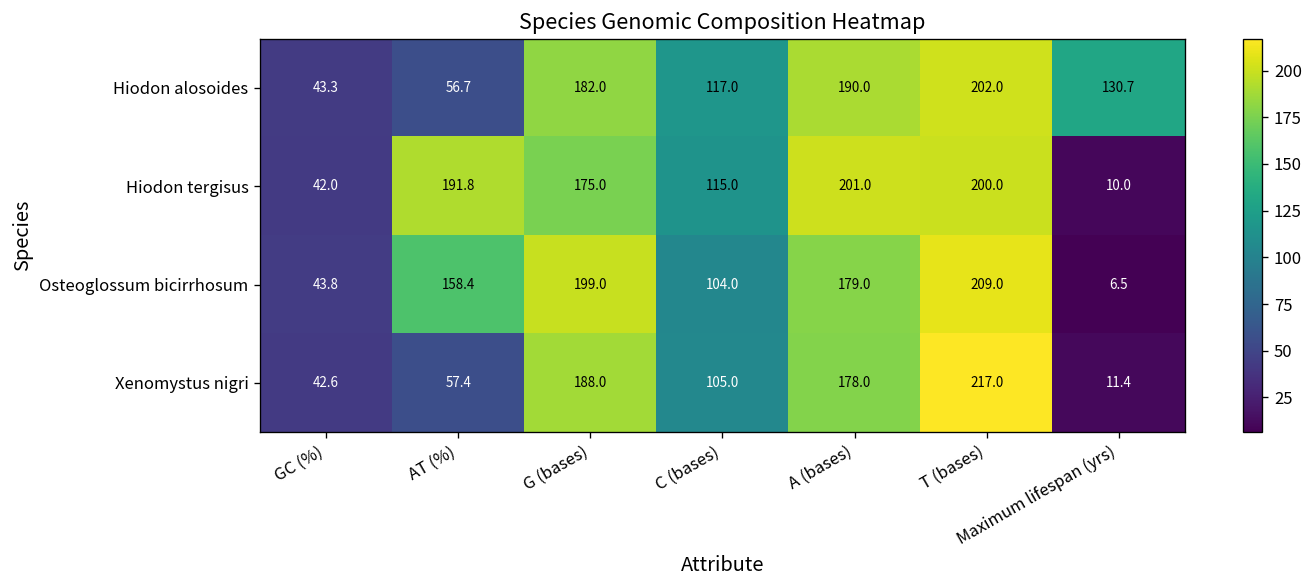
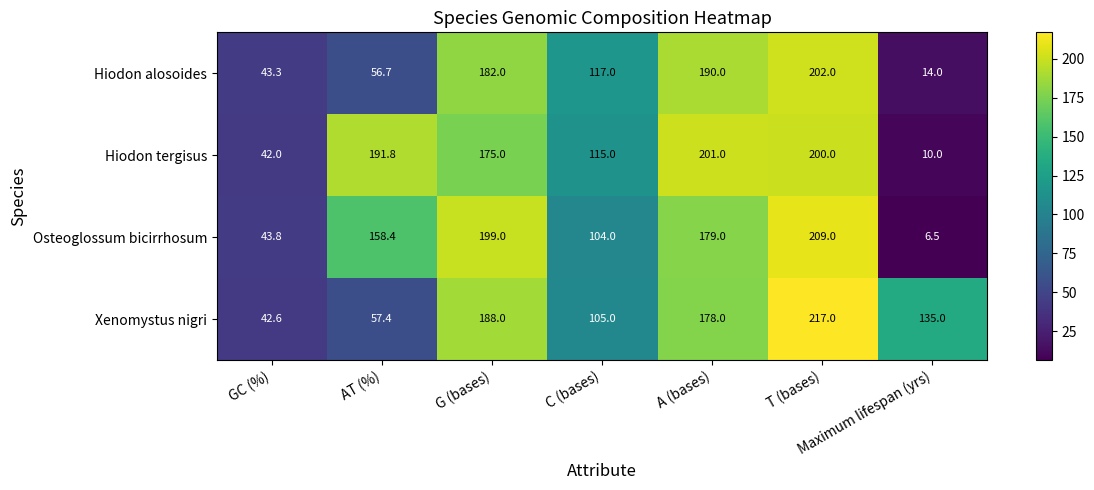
Hiodon alosoides, Maximum lifespan (yrs): 130.7 -> 14.0
Xenomystus nigri, Maximum lifespan (yrs): 11.4 -> 135.0
